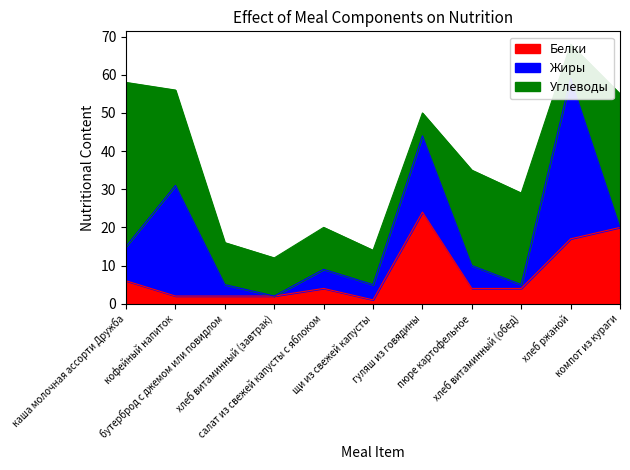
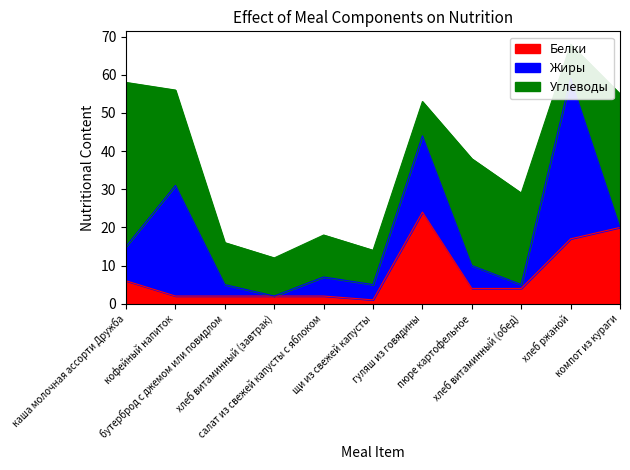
Белки, салат из свежей капусты с яблоком: 4 -> 2
Углеводы, гуляш из говядины: 6 -> 9
Углеводы, пюре картофельное: 25 -> 28
